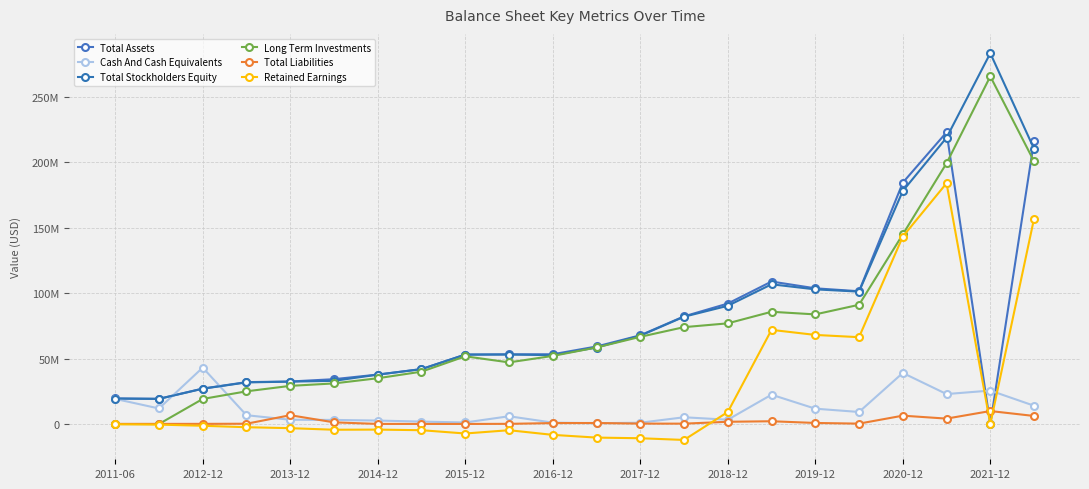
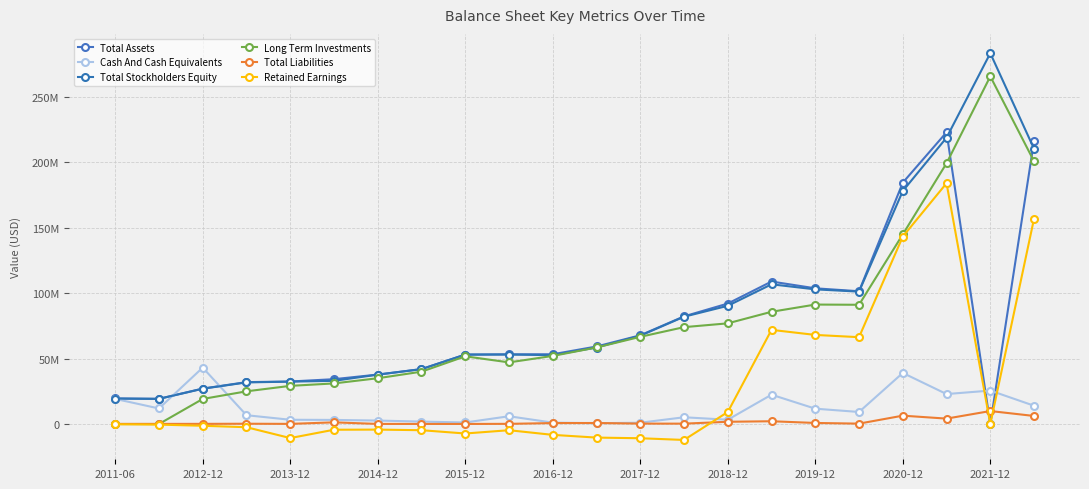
Total Liabilities, 2013-12: 7000000 -> 0
Retained Earnings, 2013-12: -3000000 -> -11000000
Long Term Investments, 2019-12: 84000000 -> 91000000
